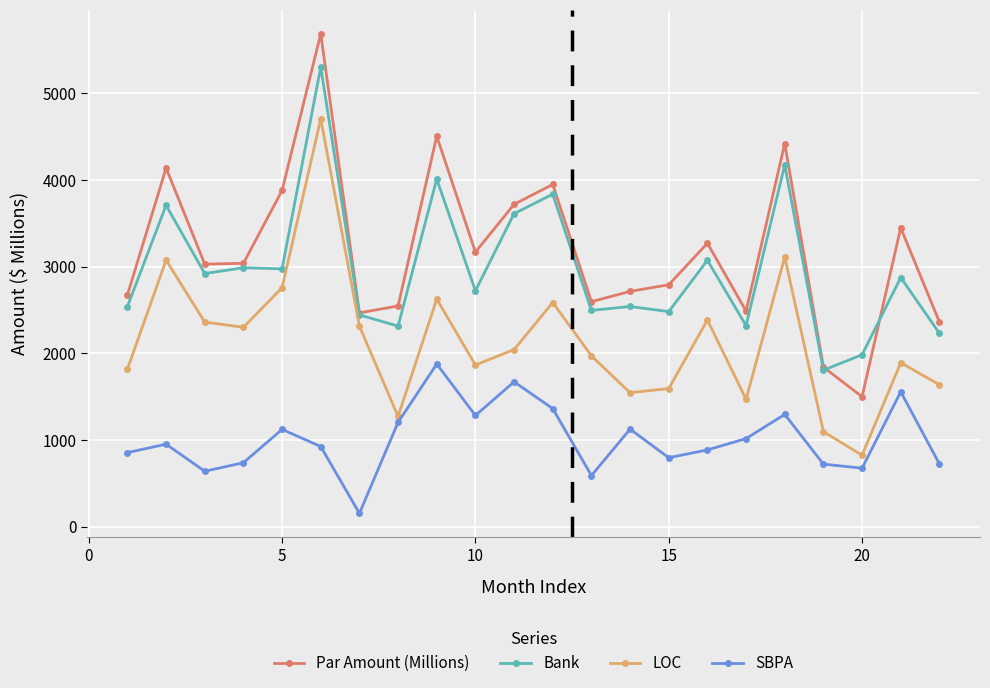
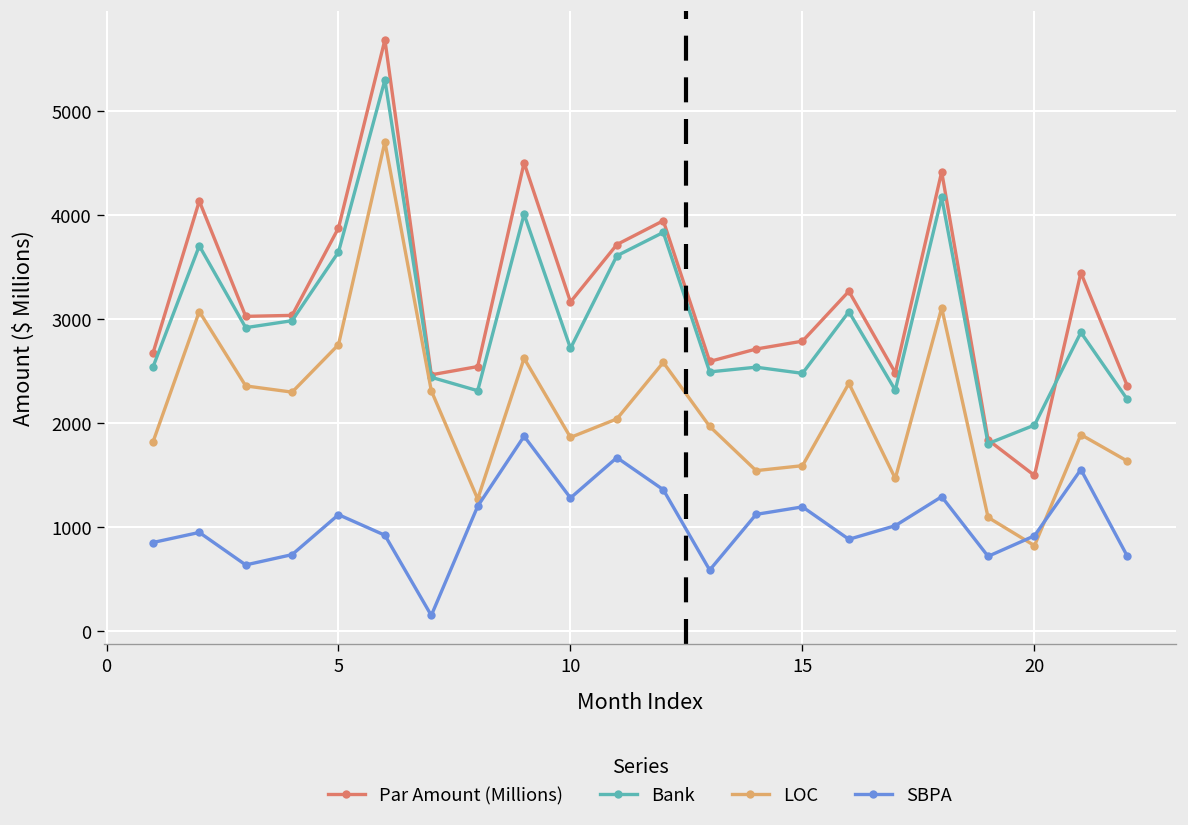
Bank, 5: 3000 -> 3600
SBPA, 15: 800 -> 1200
SBPA, 20: 700 -> 900
